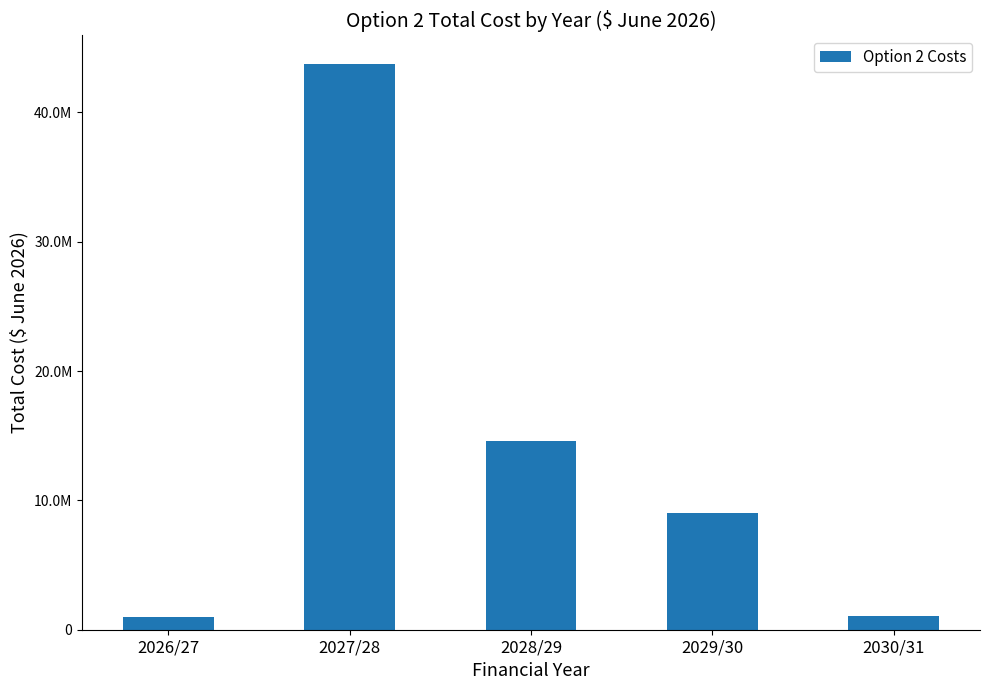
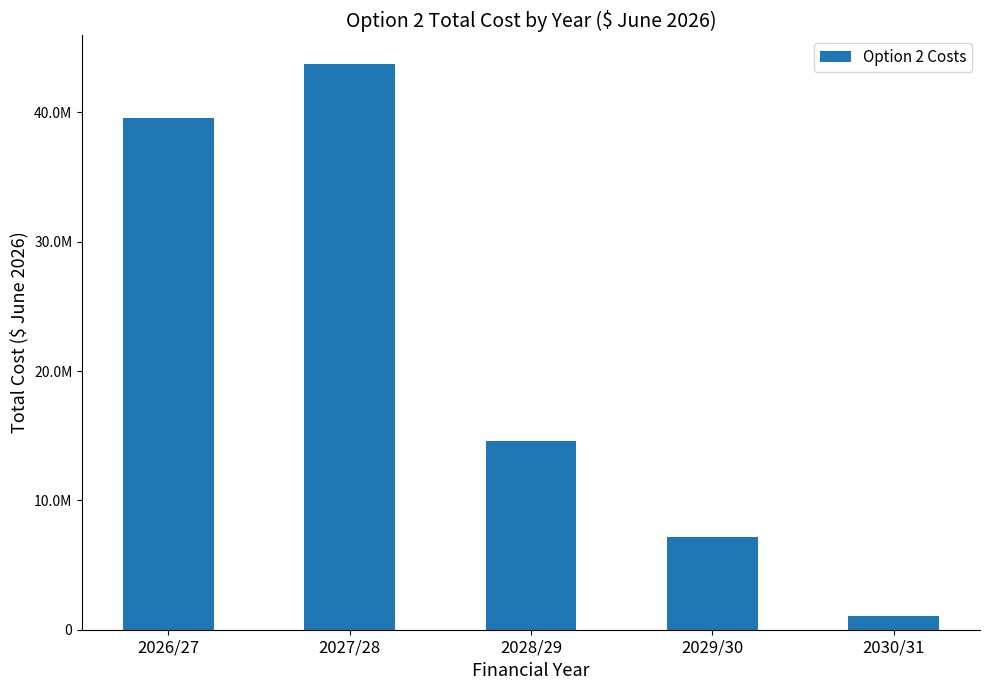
2026/27: 1000000 -> 39600000
2029/30: 9100000 -> 7200000
